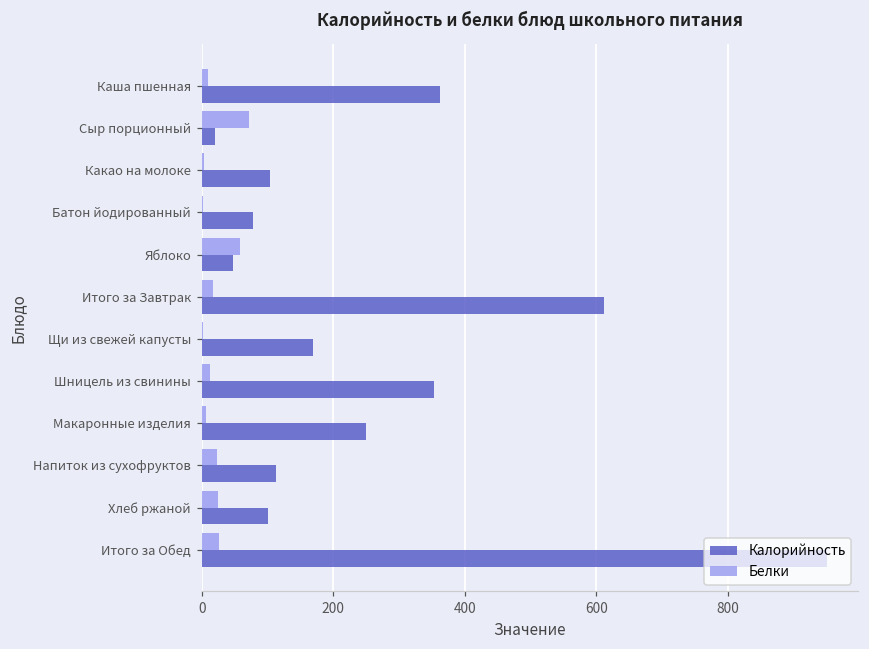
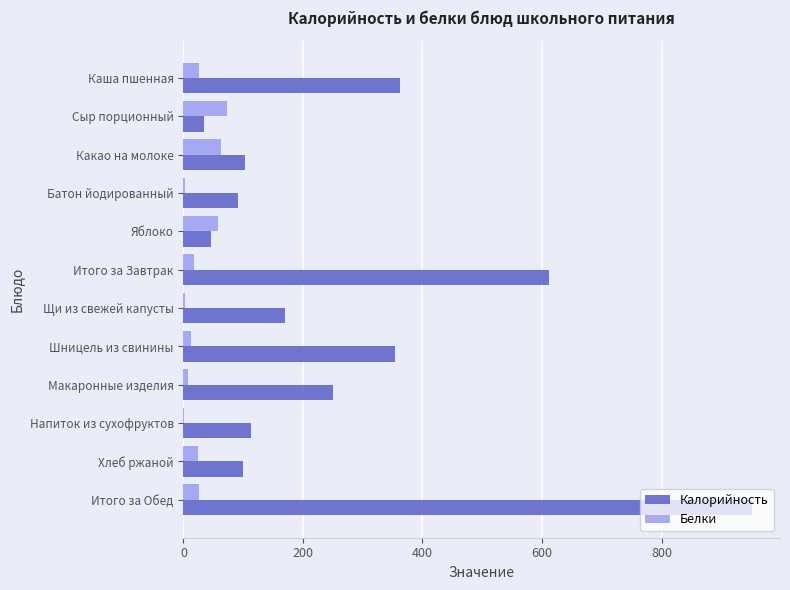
Белки, Каша пшенная: 10 -> 30
Калорийность, Сыр порционный: 20 -> 30
Белки, Какао на молоке: 0 -> 60
Калорийность, Батон йодированный: 80 -> 90
Белки, Напиток из сухофруктов: 20 -> 0
